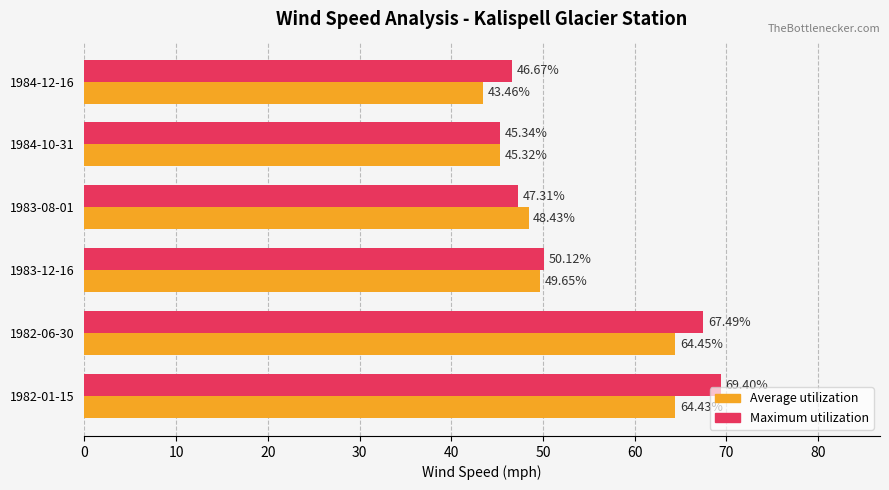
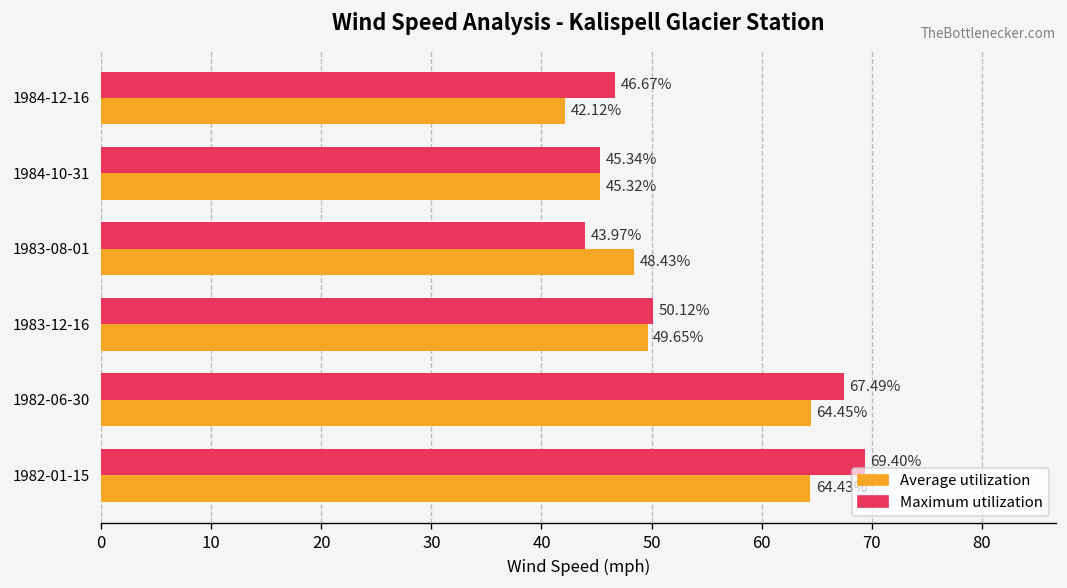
Average utilization, 1984-12-16: 43.46% -> 42.12%
Maximum utilization, 1983-08-01: 47.31% -> 43.97%
